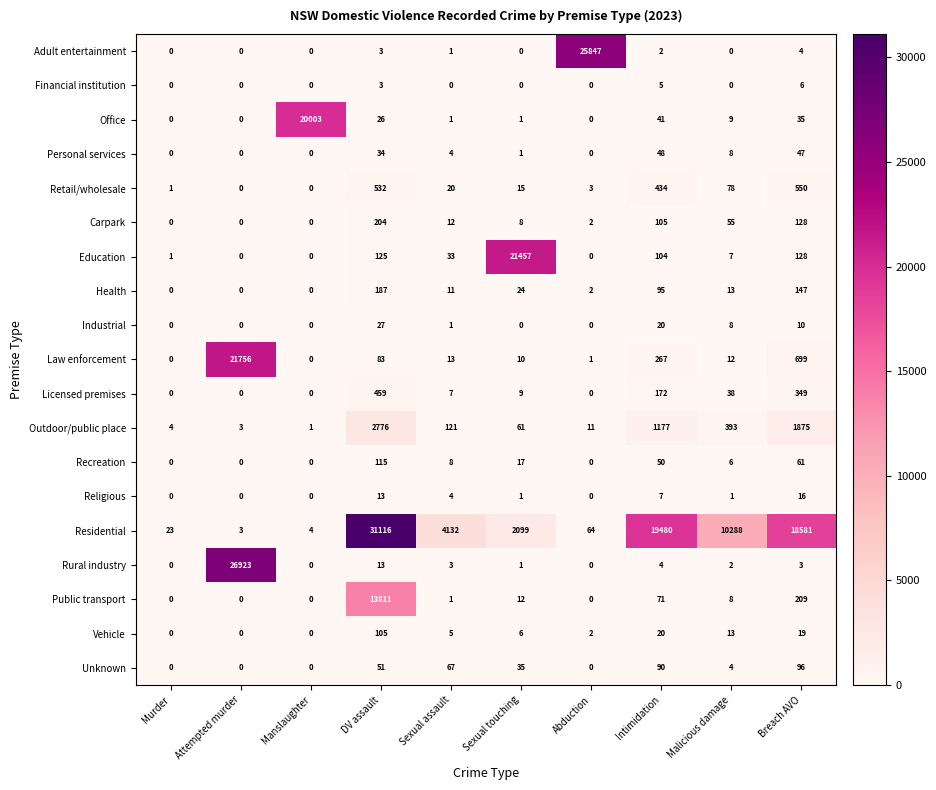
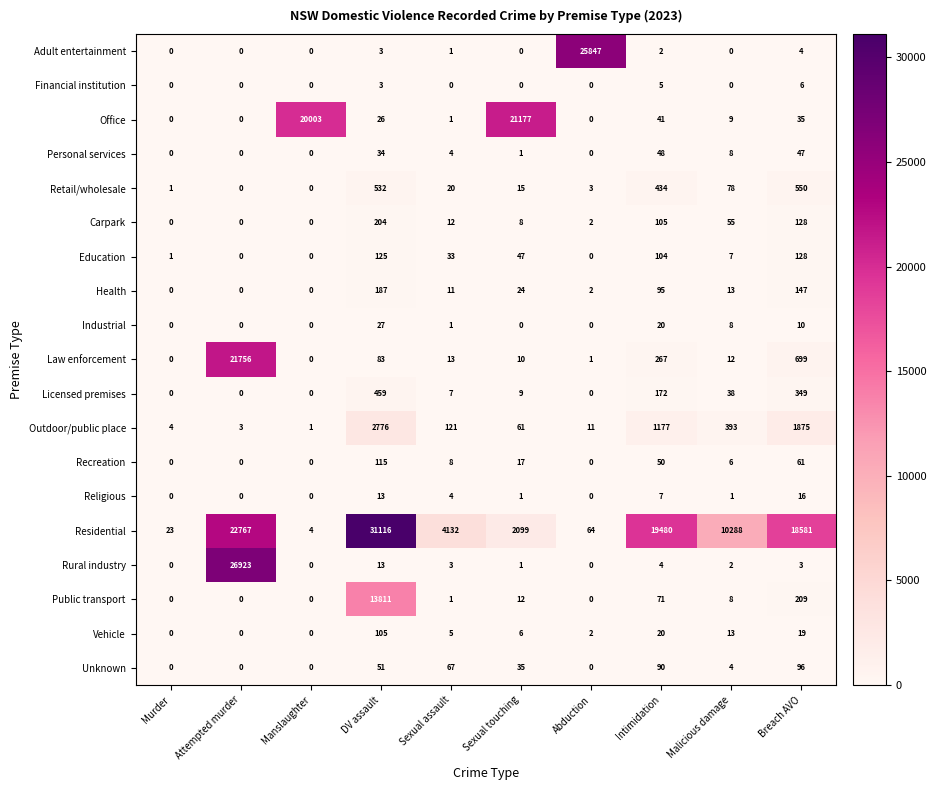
Office, Sexual touching: 1 -> 21177
Education, Sexual touching: 21457 -> 47
Residential, Attempted murder: 3 -> 22767
